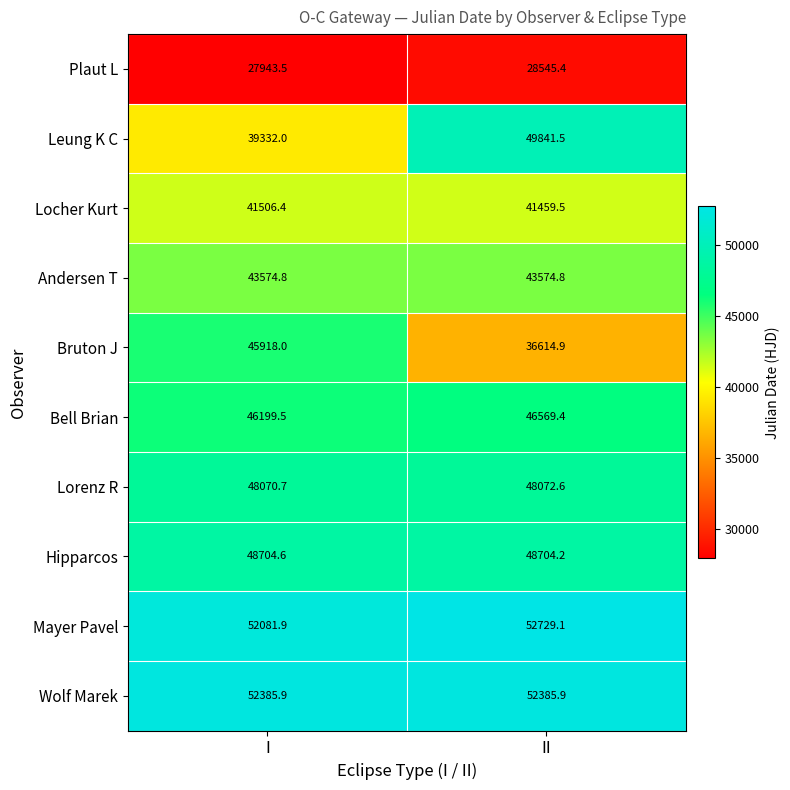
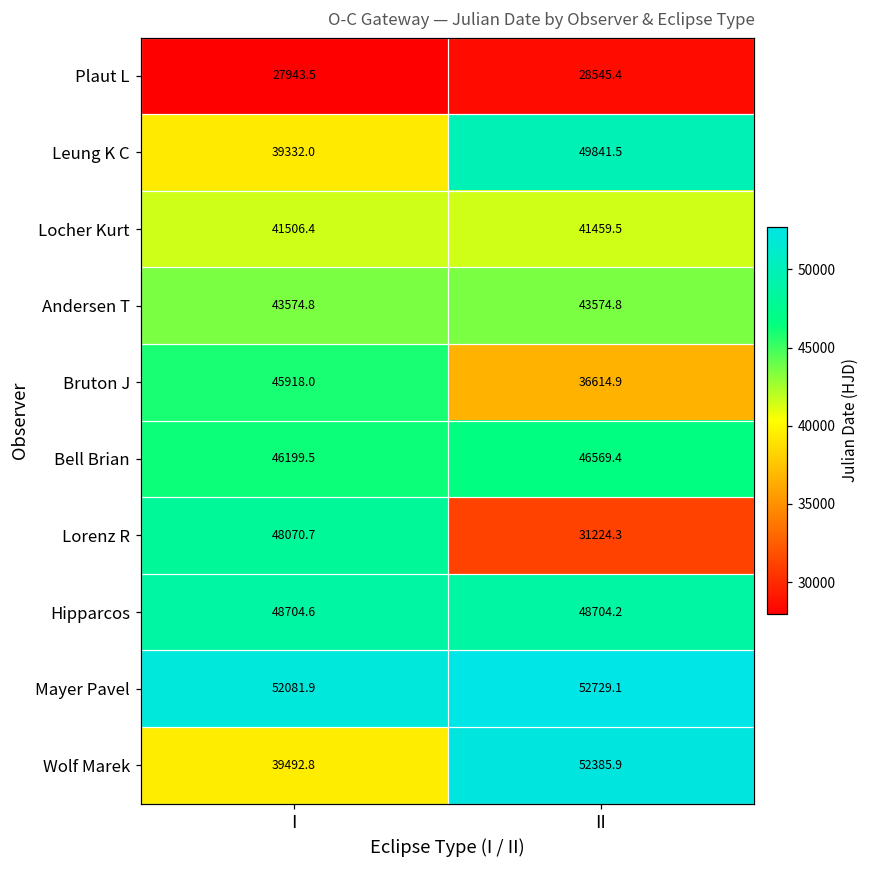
Lorenz R, II: 48072.6 -> 31224.3
Wolf Marek, I: 52385.9 -> 39492.8
